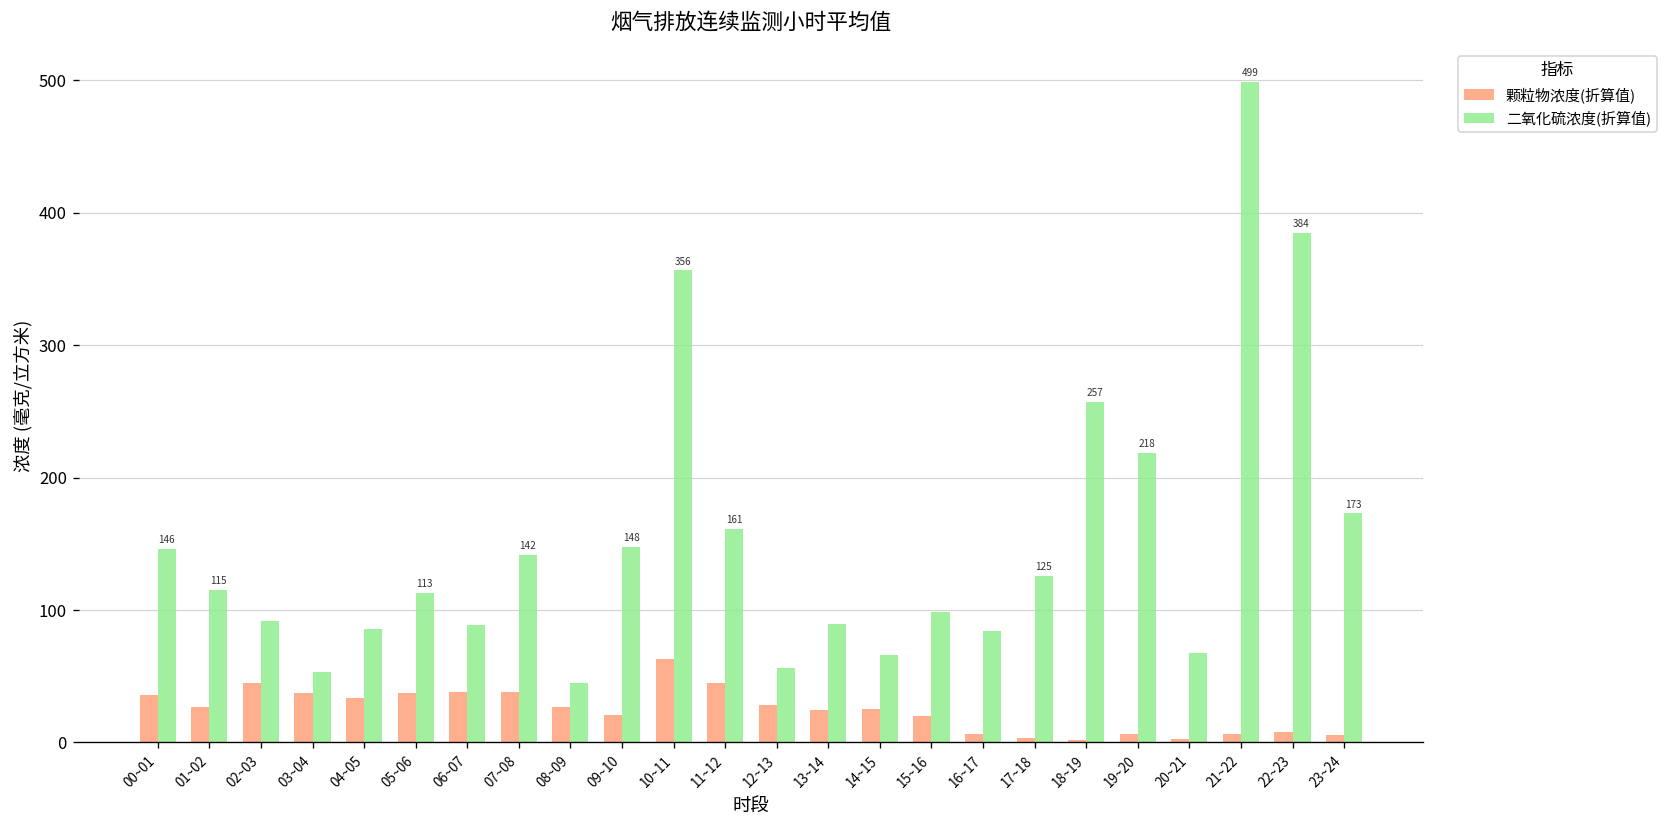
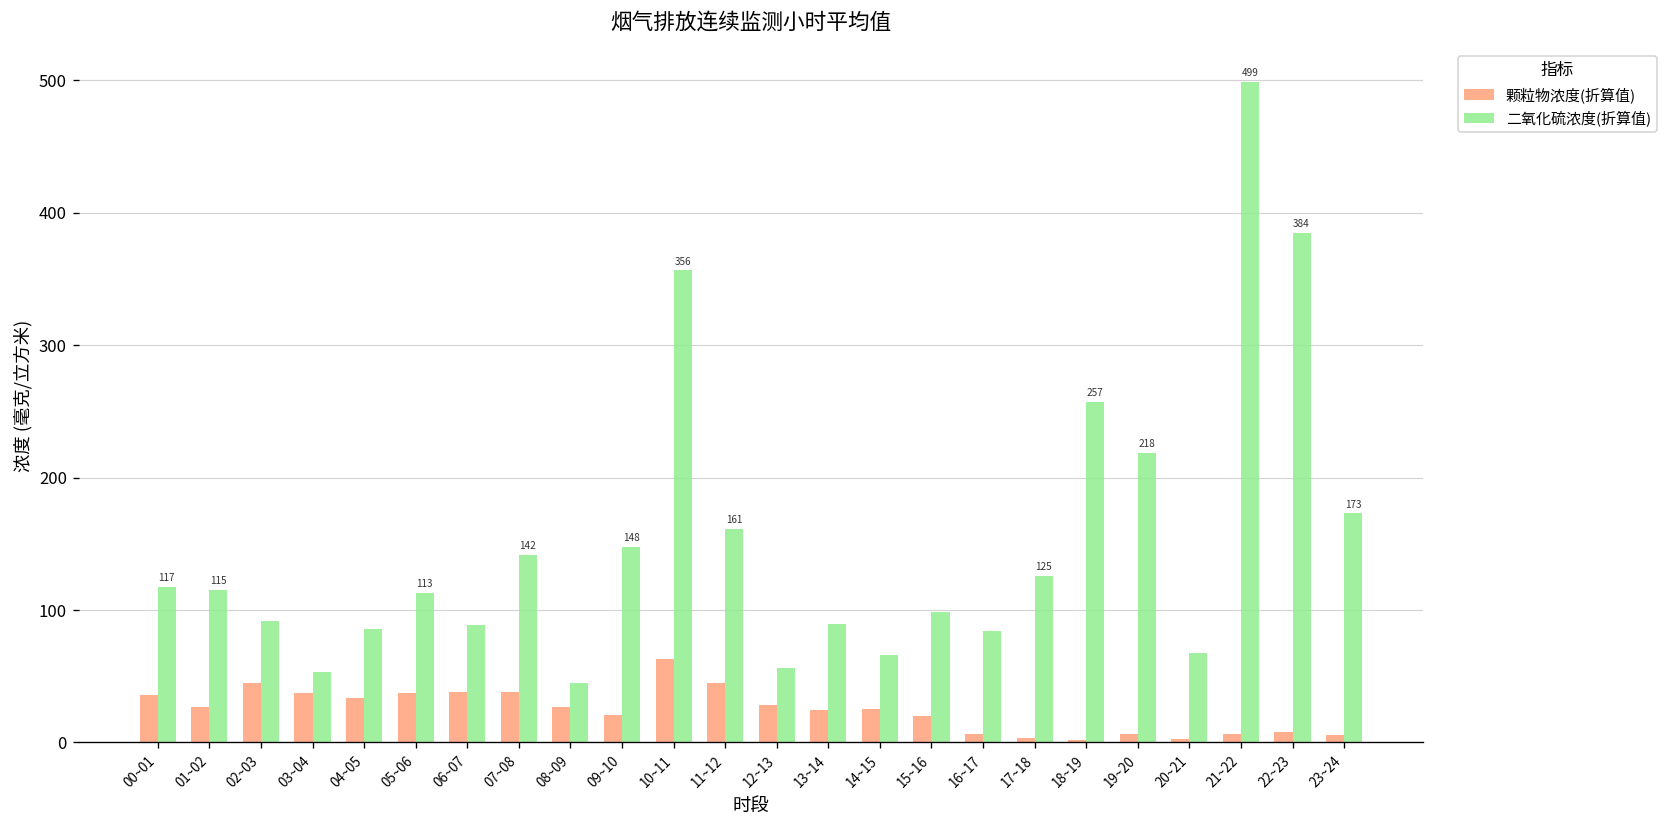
二氧化硫浓度(折算值), 00~01: 146 -> 117
